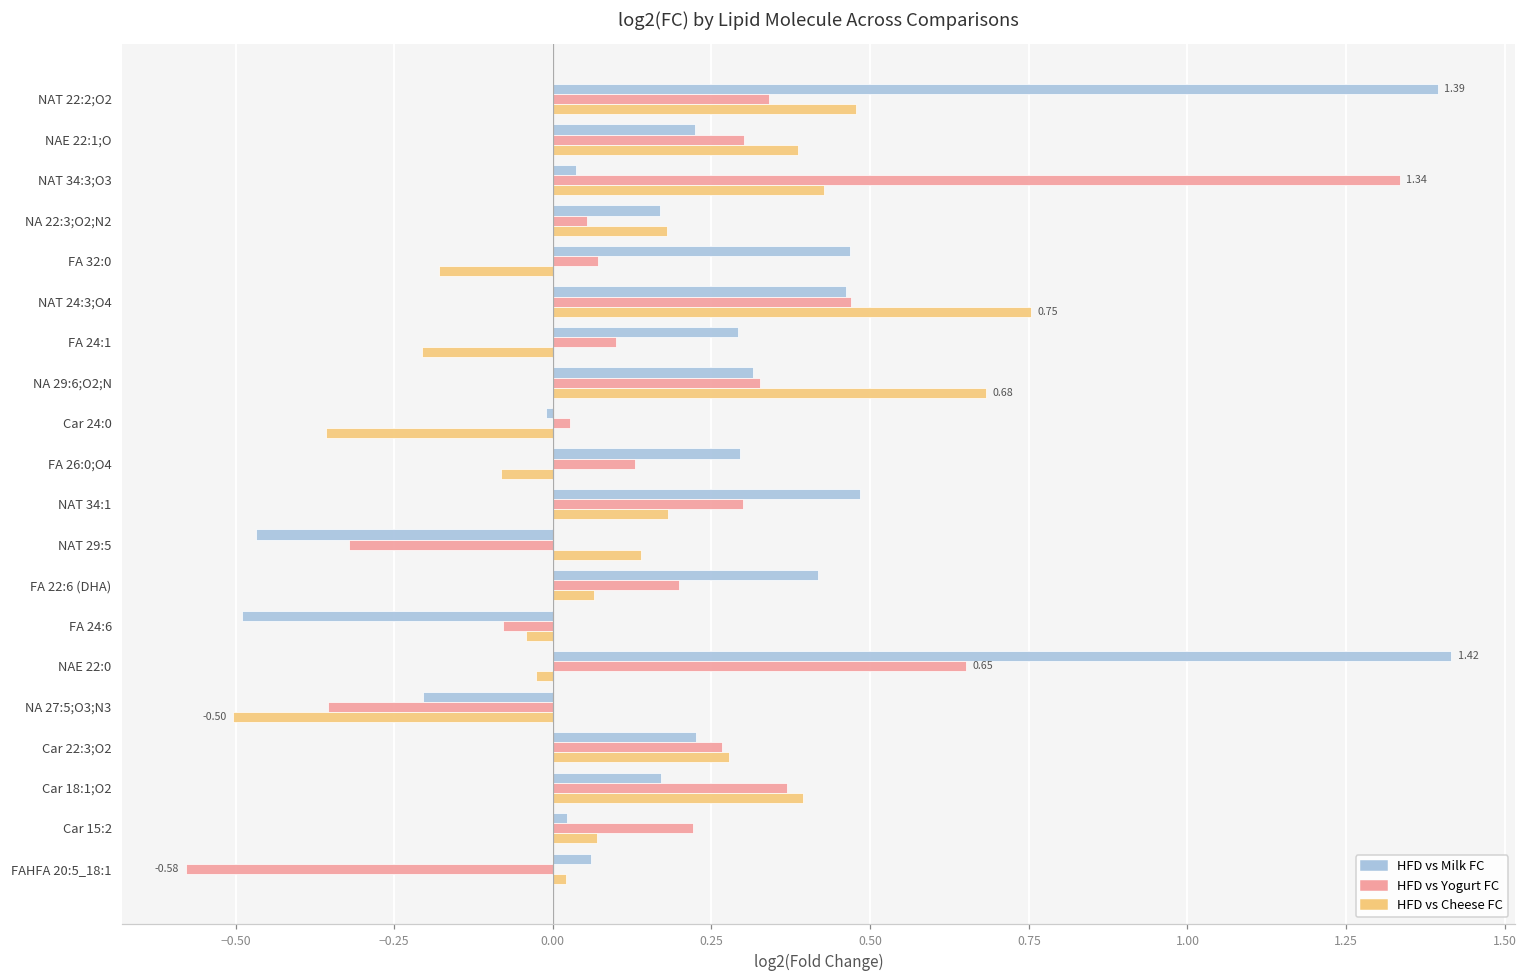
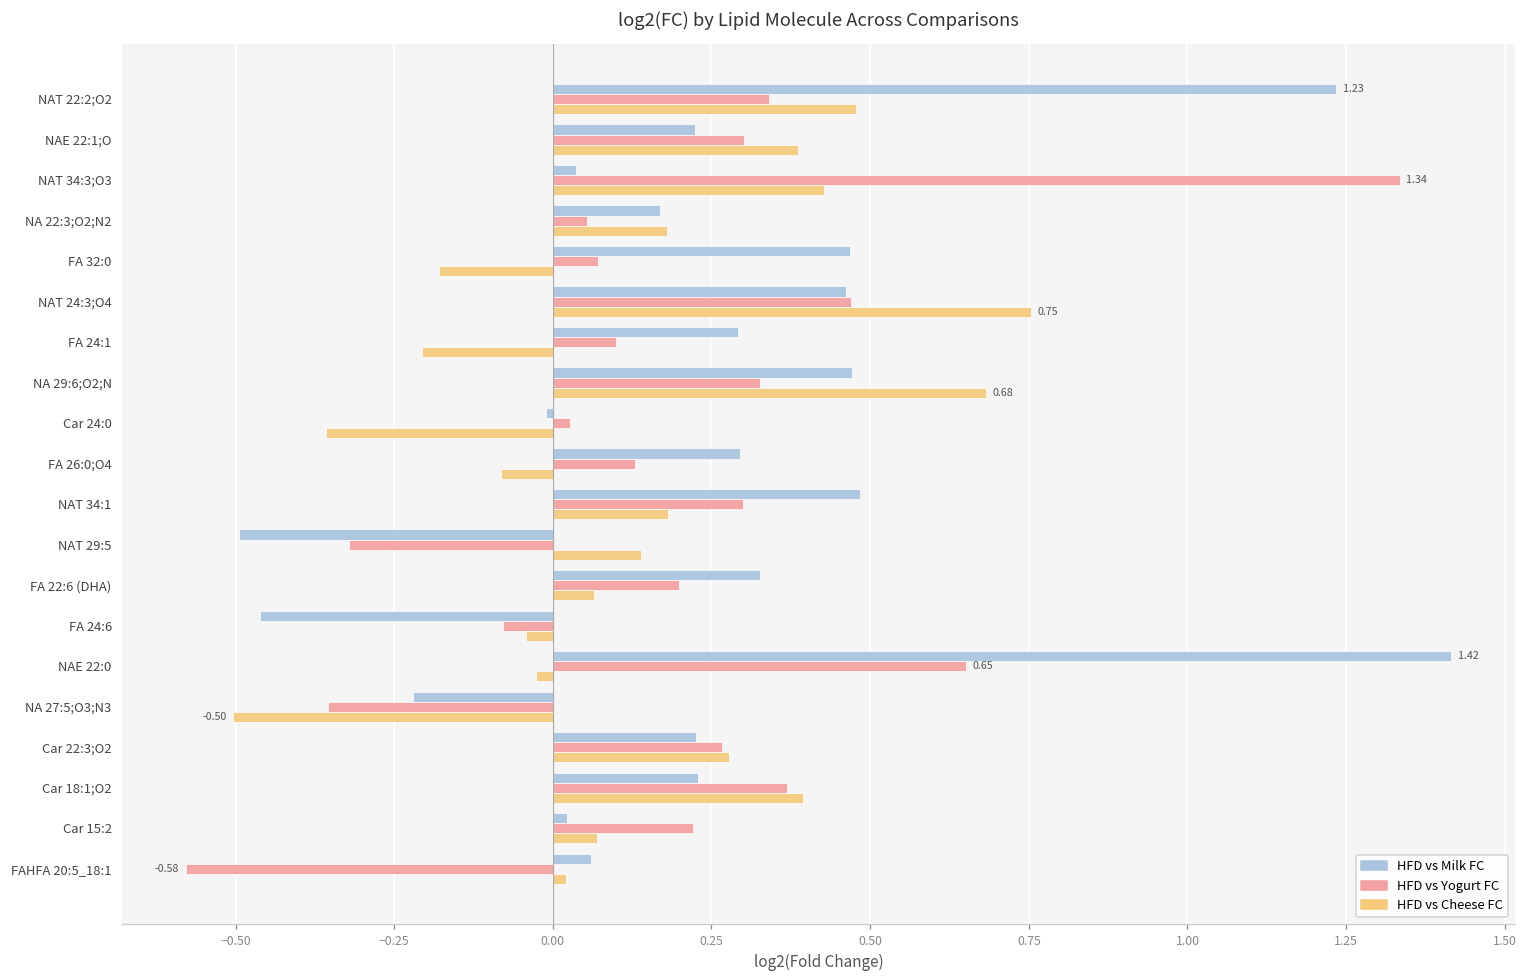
HFD vs Milk FC, NAT 22:2;O2: 1.39 -> 1.23
HFD vs Milk FC, NA 29:6;O2;N: 0.31 -> 0.47
HFD vs Milk FC, NAT 29:5: -0.47 -> -0.49
HFD vs Milk FC, FA 22:6 (DHA): 0.42 -> 0.33
HFD vs Milk FC, FA 24:6: -0.49 -> -0.46
HFD vs Milk FC, NA 27:5;O3;N3: -0.20 -> -0.22
HFD vs Milk FC, Car 18:1;O2: 0.17 -> 0.23
